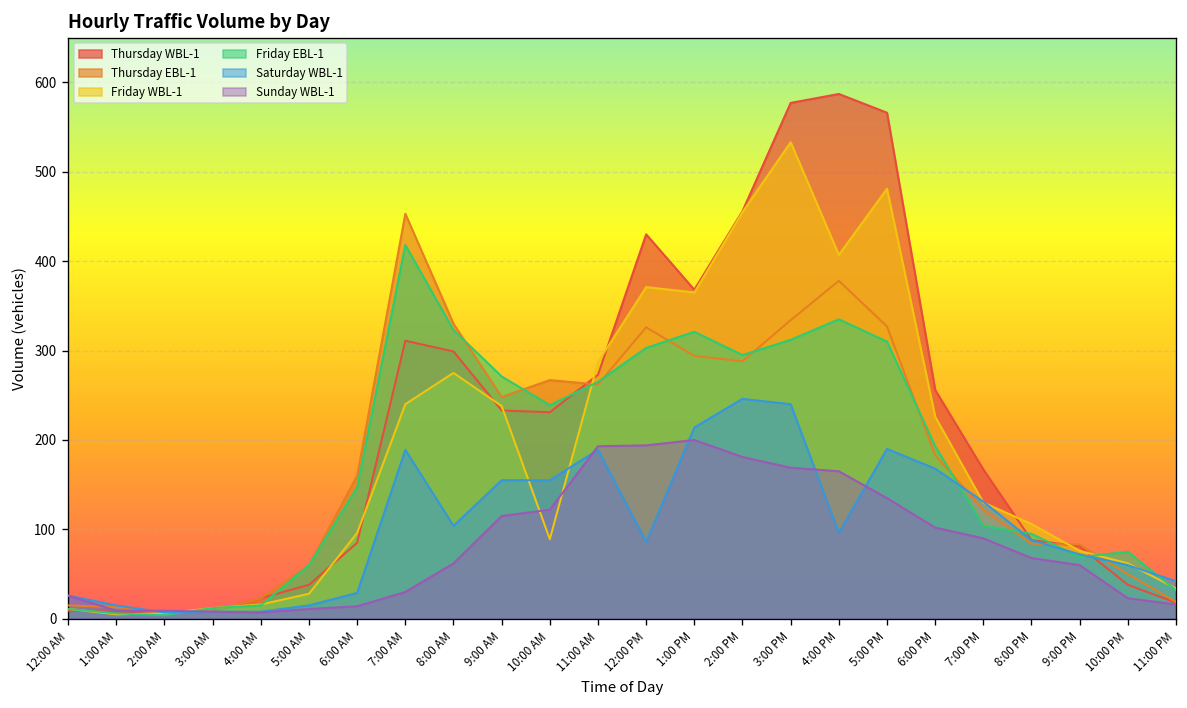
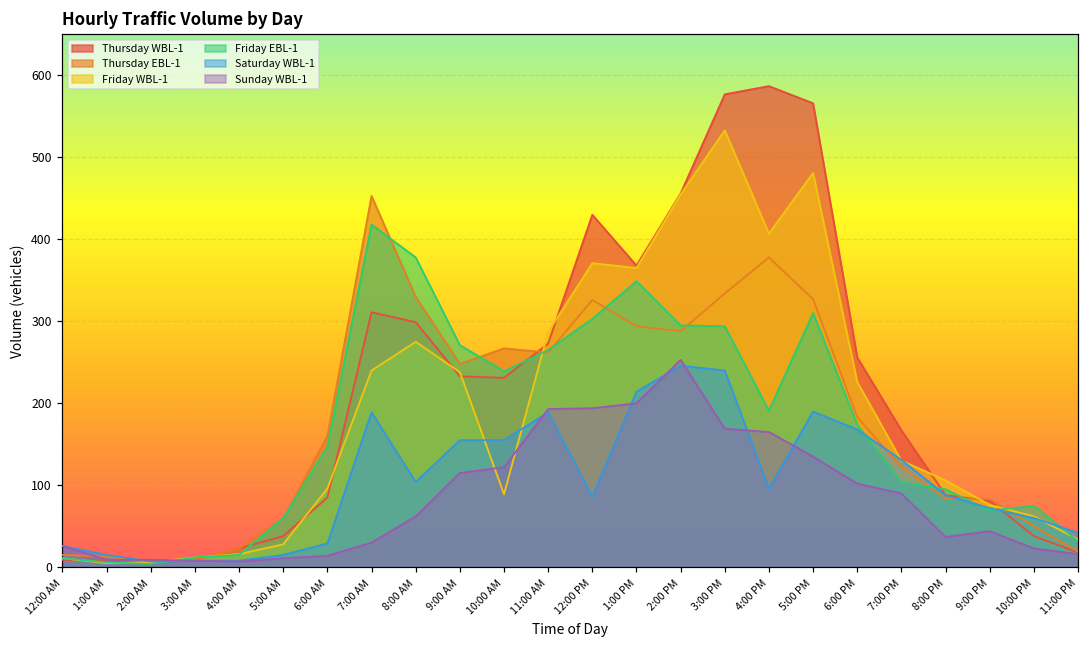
Friday EBL-1, 8:00 AM: 320 -> 380
Friday EBL-1, 1:00 PM: 320 -> 350
Sunday WBL-1, 2:00 PM: 180 -> 250
Friday EBL-1, 3:00 PM: 310 -> 290
Friday EBL-1, 4:00 PM: 340 -> 190
Friday EBL-1, 6:00 PM: 190 -> 170
Sunday WBL-1, 8:00 PM: 70 -> 40
Sunday WBL-1, 9:00 PM: 60 -> 40
